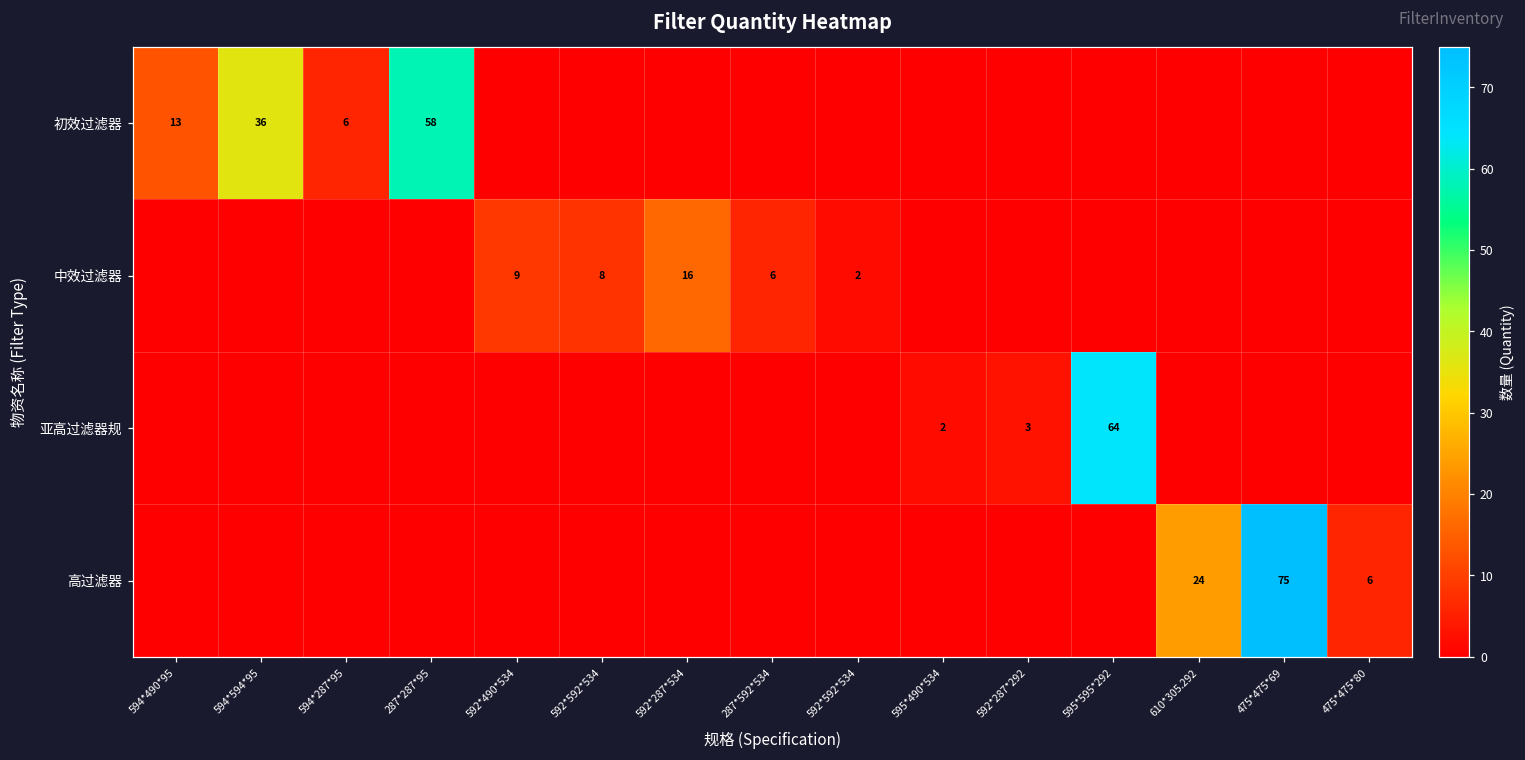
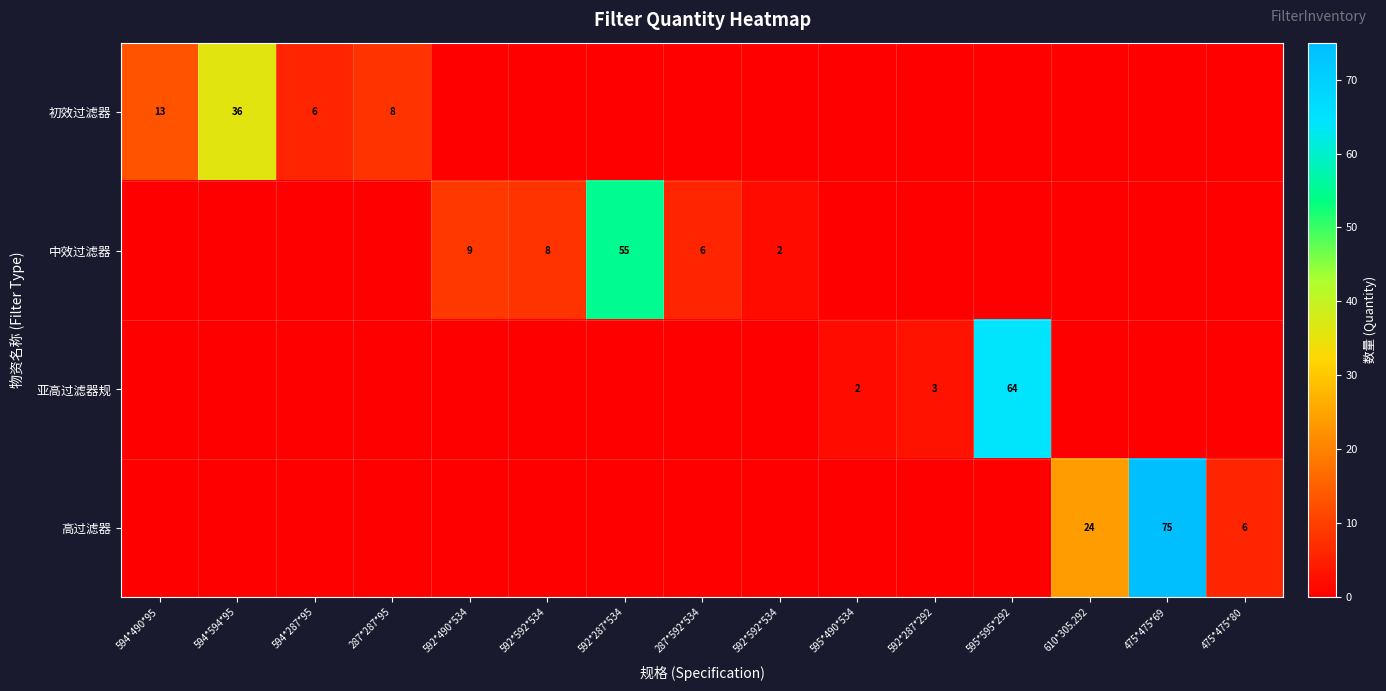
初效过滤器, 287*287*95: 58 -> 8
中效过滤器, 592*287*534: 16 -> 55
